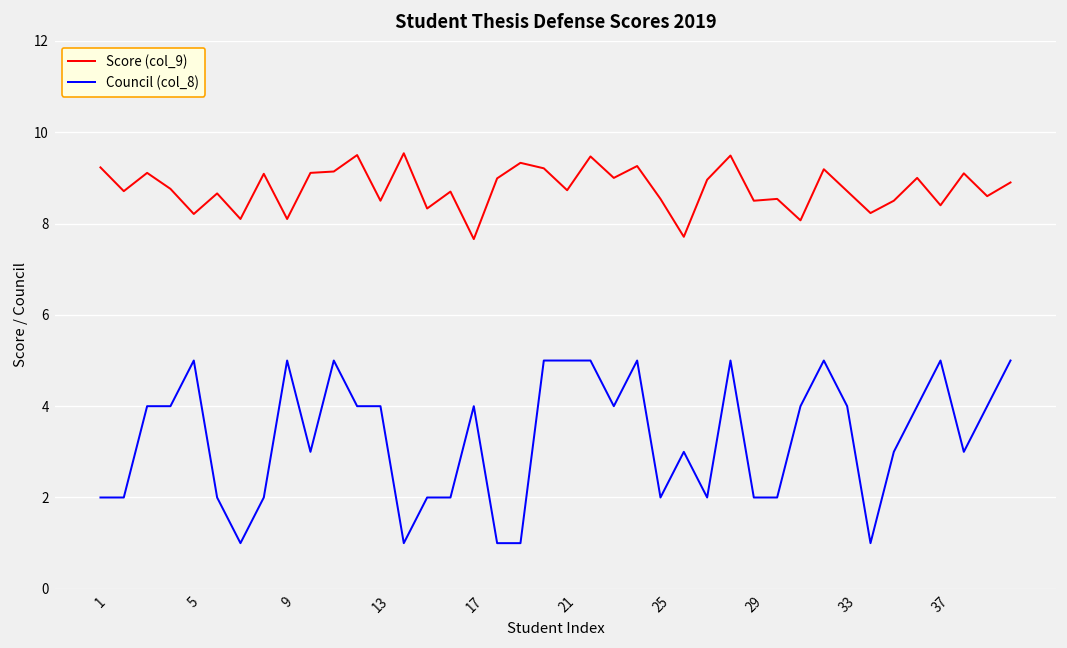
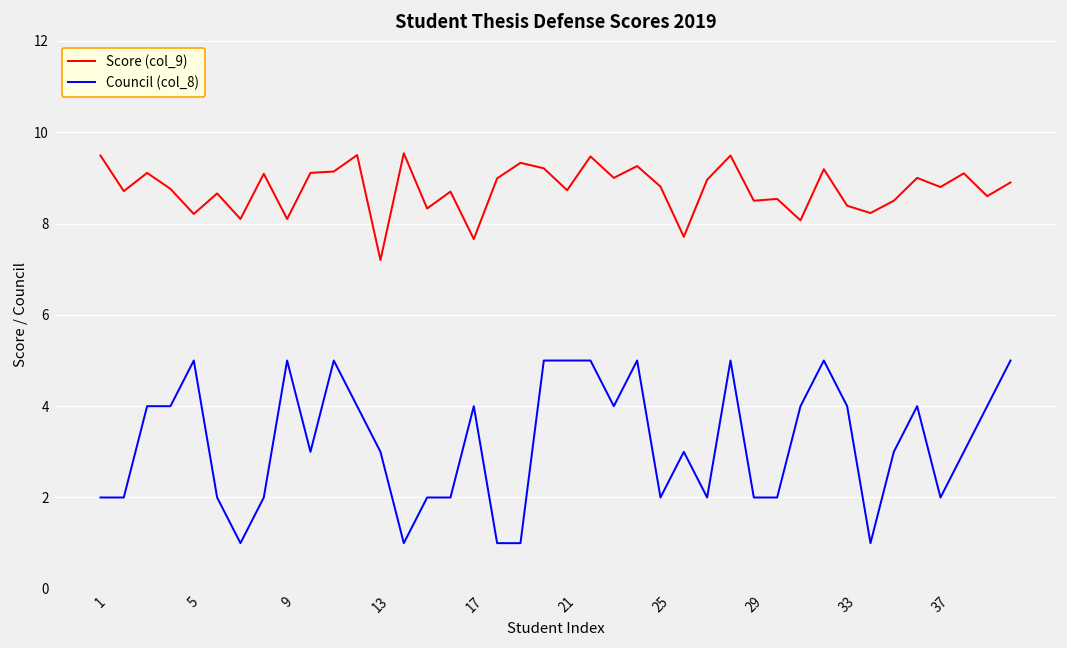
Score (col_9), 1: 9.2 -> 9.5
Score (col_9), 13: 8.5 -> 7.2
Council (col_8), 13: 4 -> 3
Score (col_9), 25: 8.5 -> 8.8
Score (col_9), 33: 8.7 -> 8.4
Score (col_9), 37: 8.4 -> 8.8
Council (col_8), 37: 5 -> 2
